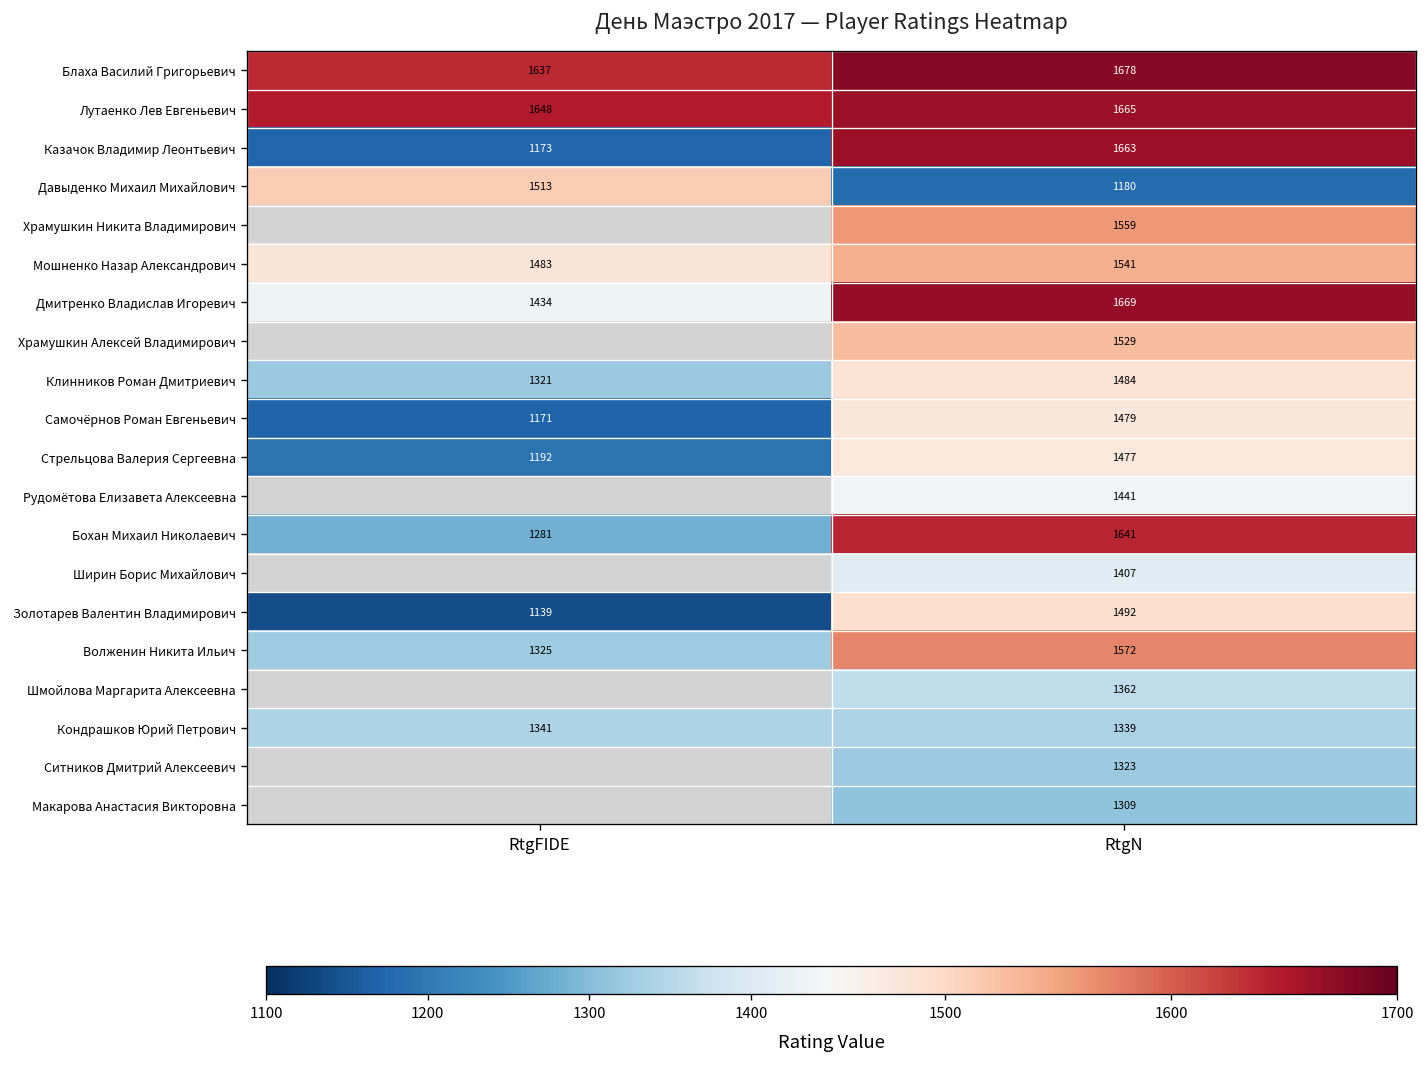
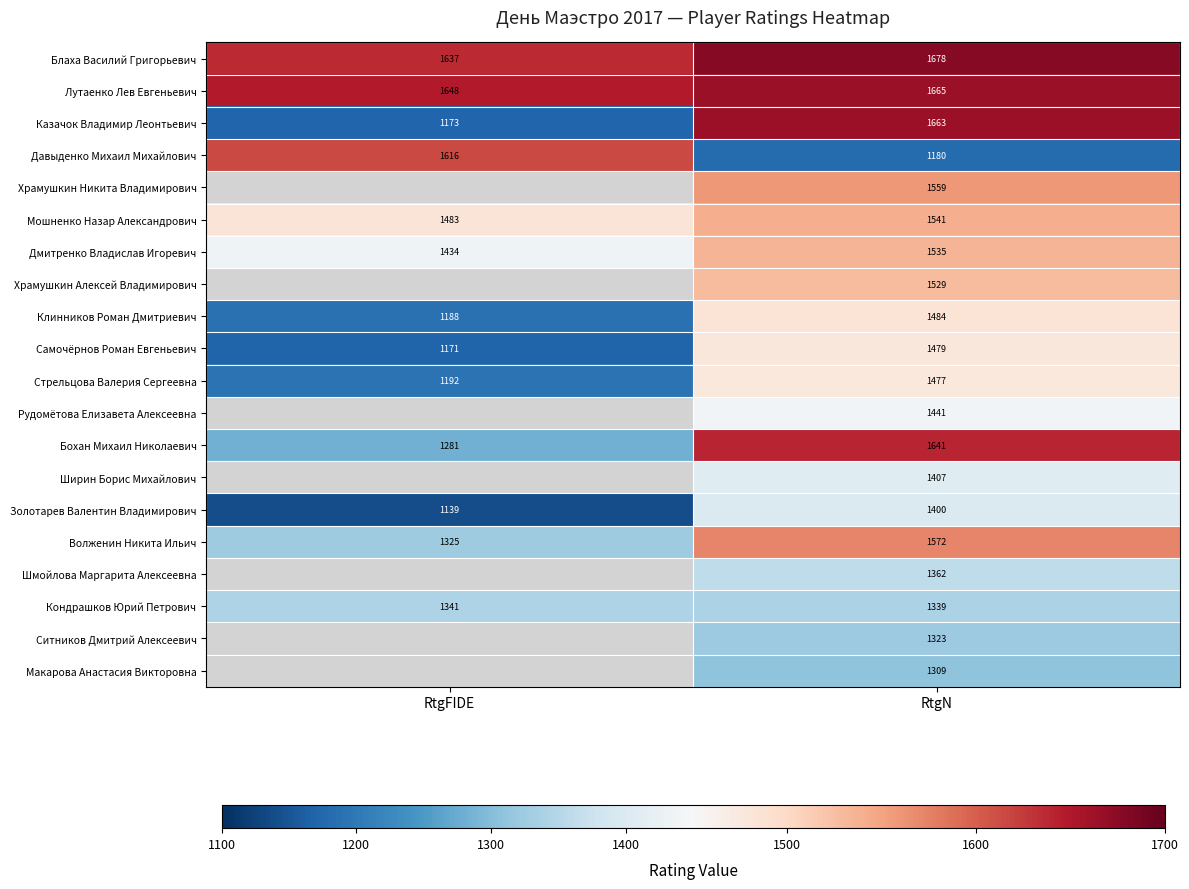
Давыденко Михаил Михайлович, RtgFIDE: 1513 -> 1616
Дмитренко Владислав Игоревич, RtgN: 1669 -> 1535
Клинников Роман Дмитриевич, RtgFIDE: 1321 -> 1188
Золотарев Валентин Владимирович, RtgN: 1492 -> 1400
